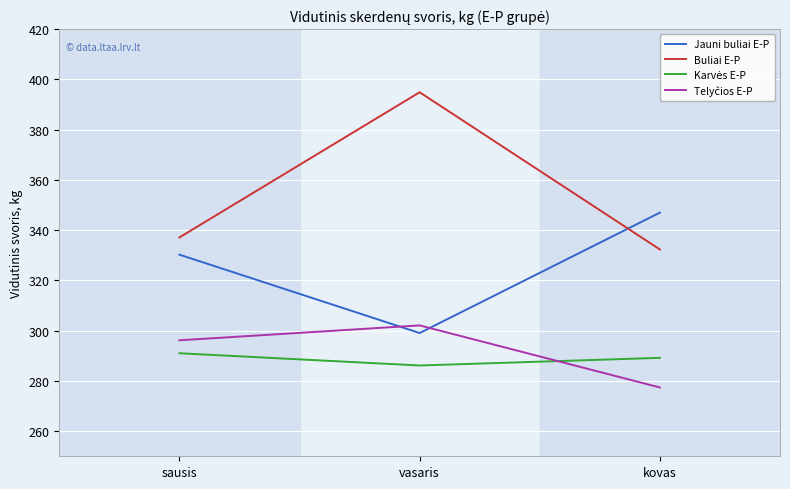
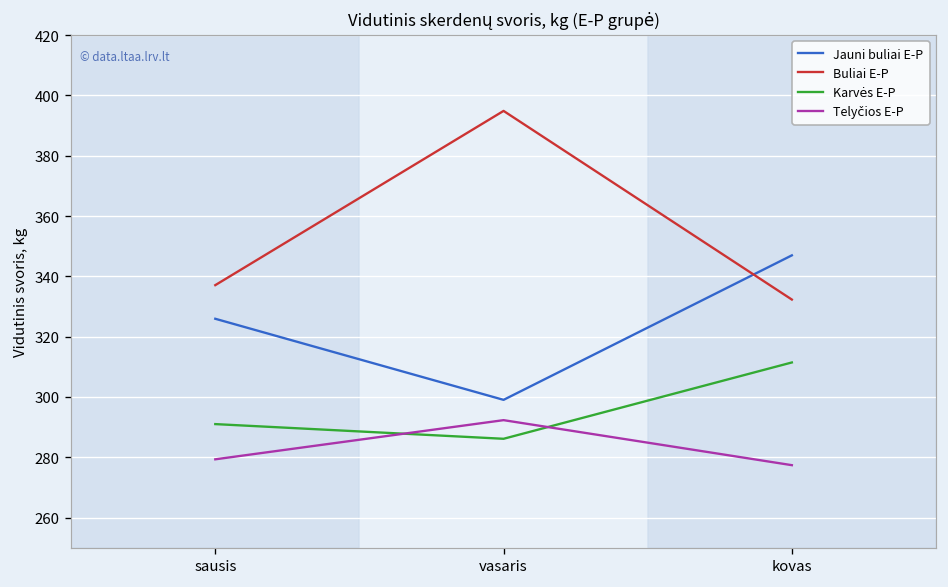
Jauni buliai E-P, sausis: 330 -> 326
Telyčios E-P, sausis: 296 -> 279
Telyčios E-P, vasaris: 302 -> 292
Karvės E-P, kovas: 289 -> 311
